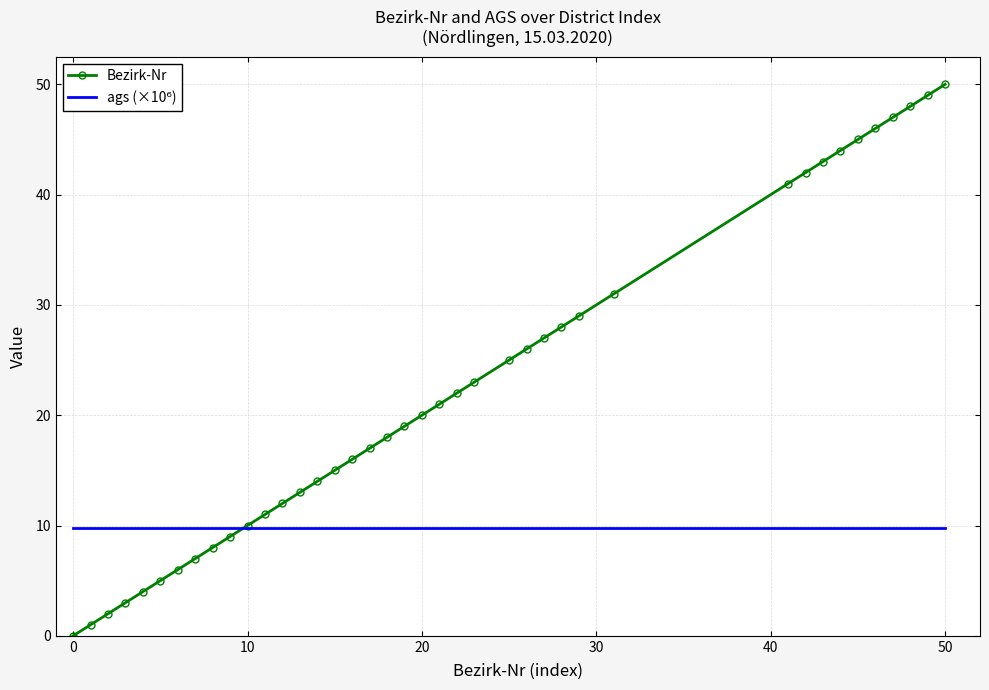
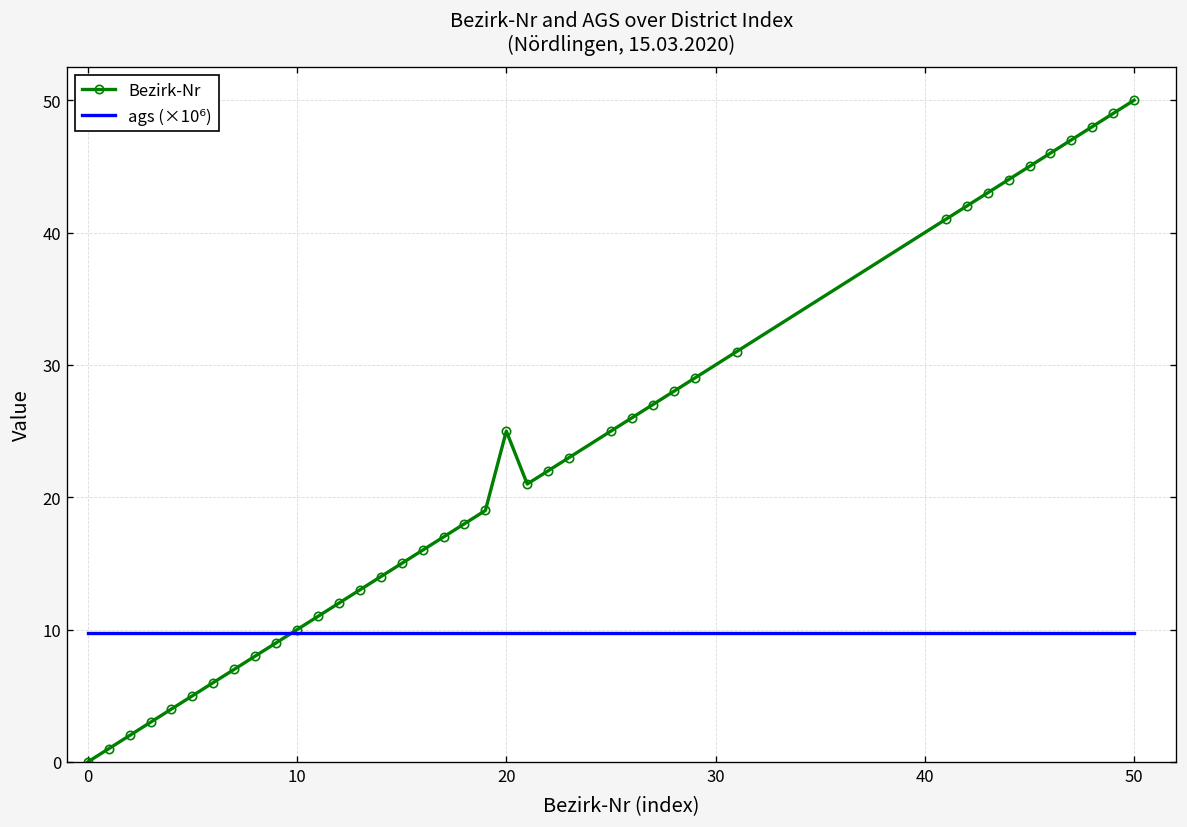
Bezirk-Nr, 20: 20 -> 25
